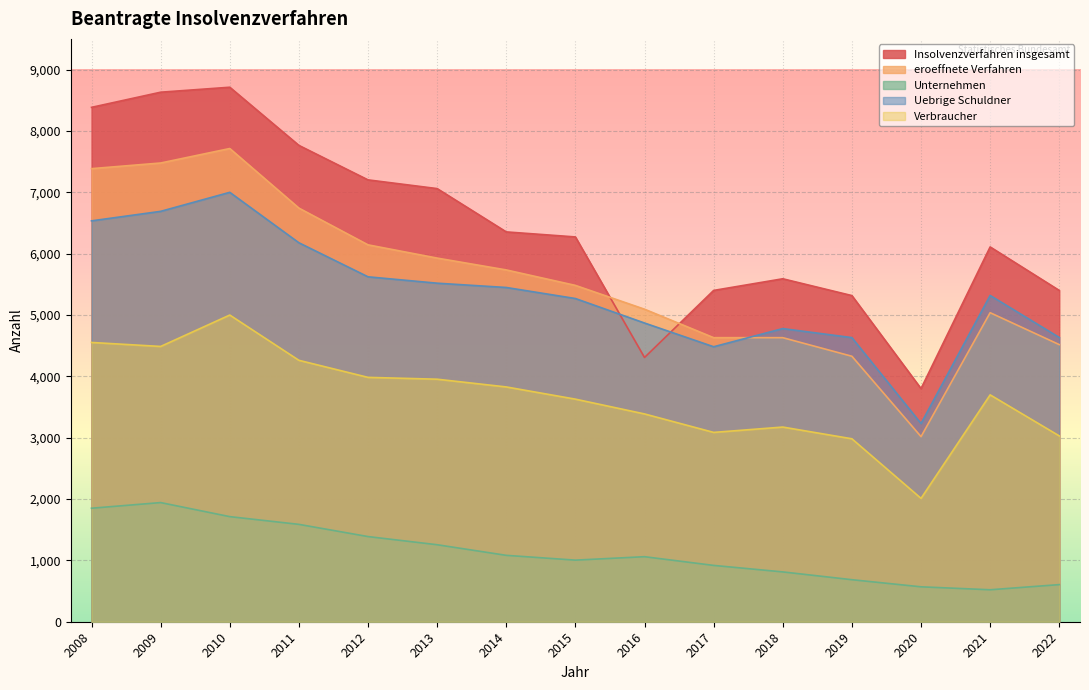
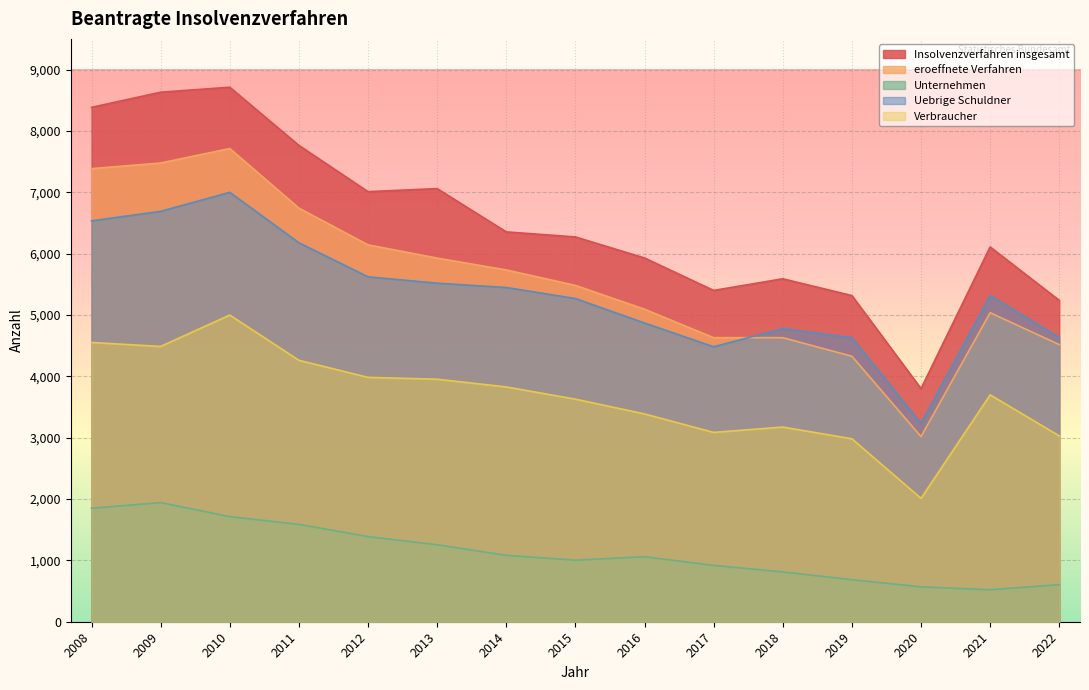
Insolvenzverfahren insgesamt, 2012: 7,200 -> 7,000
Insolvenzverfahren insgesamt, 2016: 4,300 -> 5,900
Insolvenzverfahren insgesamt, 2022: 5,400 -> 5,200
